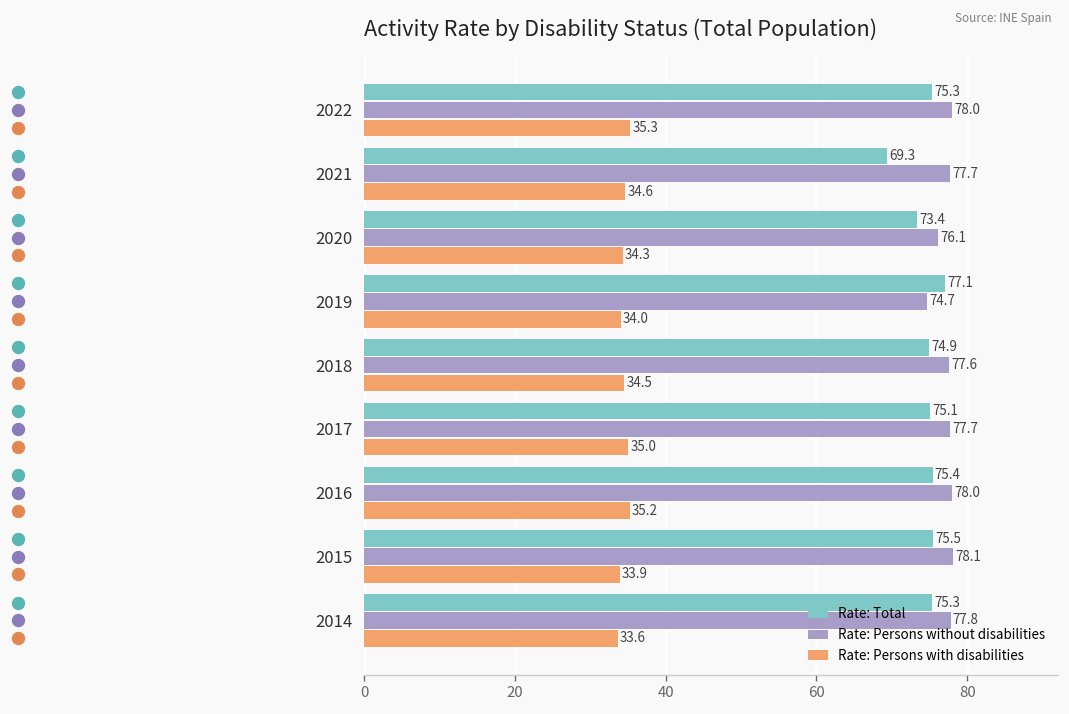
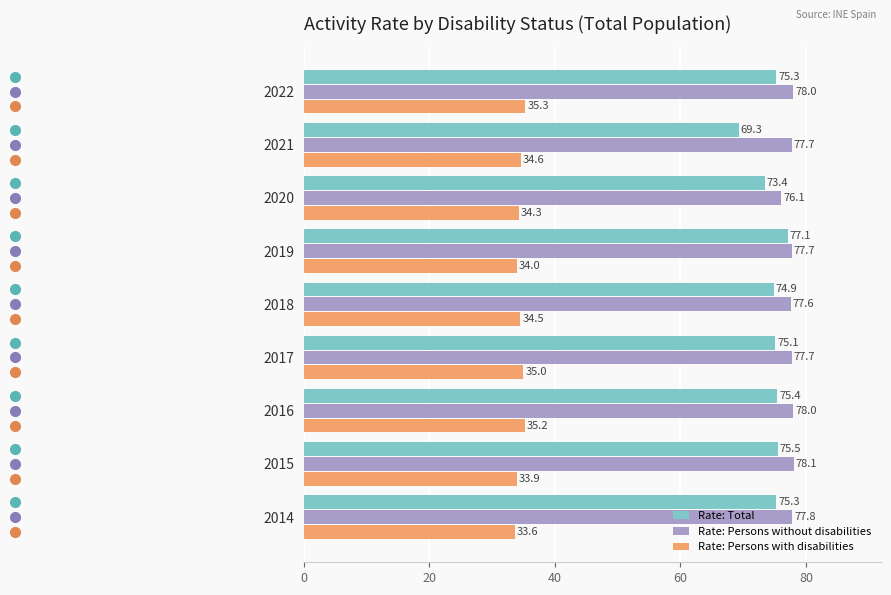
Rate: Persons without disabilities, 2019: 74.7 -> 77.7
